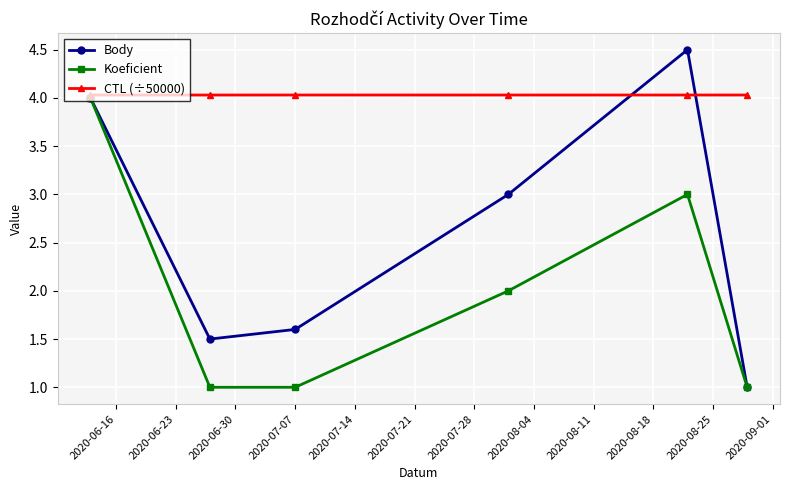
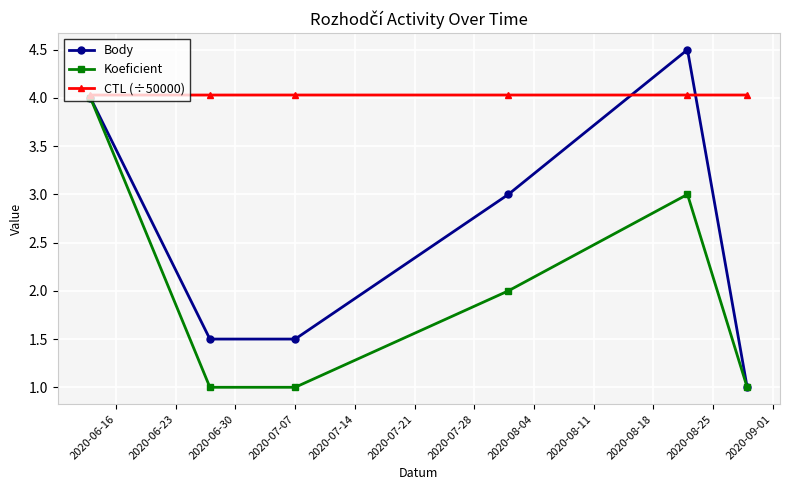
Body, 2020-07-07: 1.6 -> 1.5
